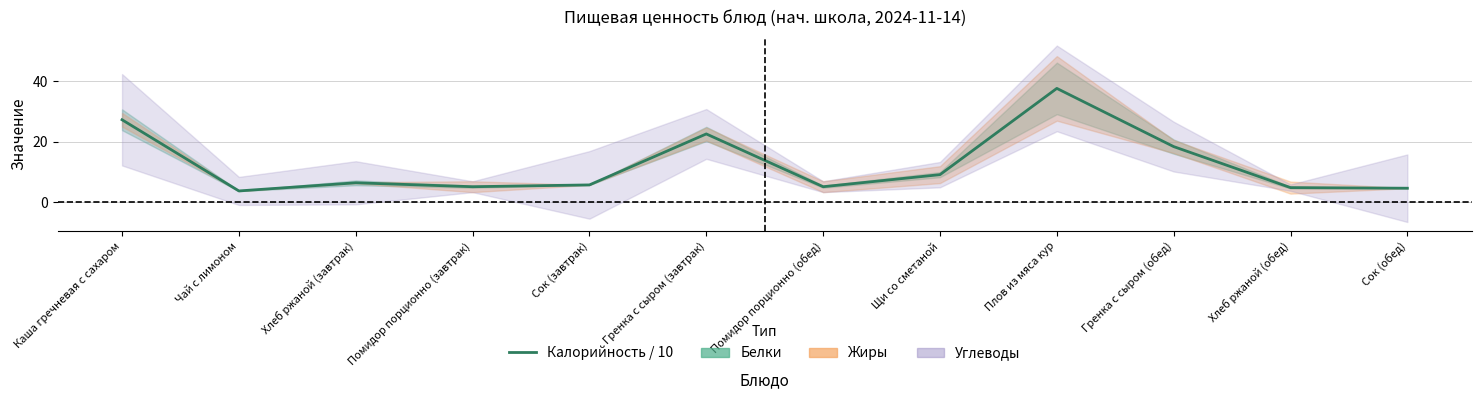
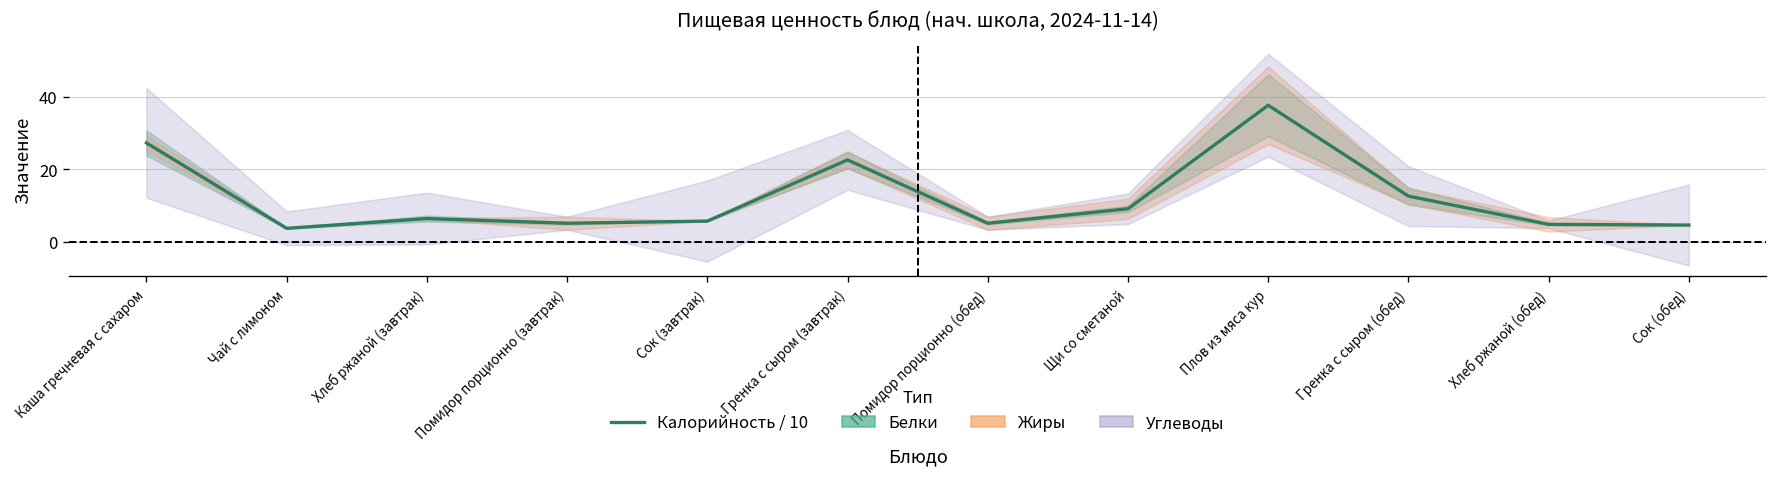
Калорийность / 10, Гренка с сыром (обед): 18 -> 13
